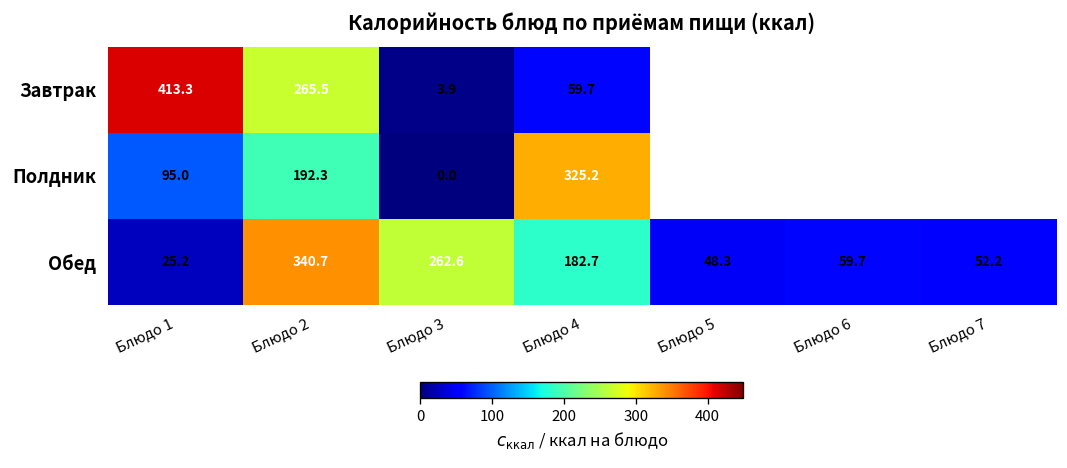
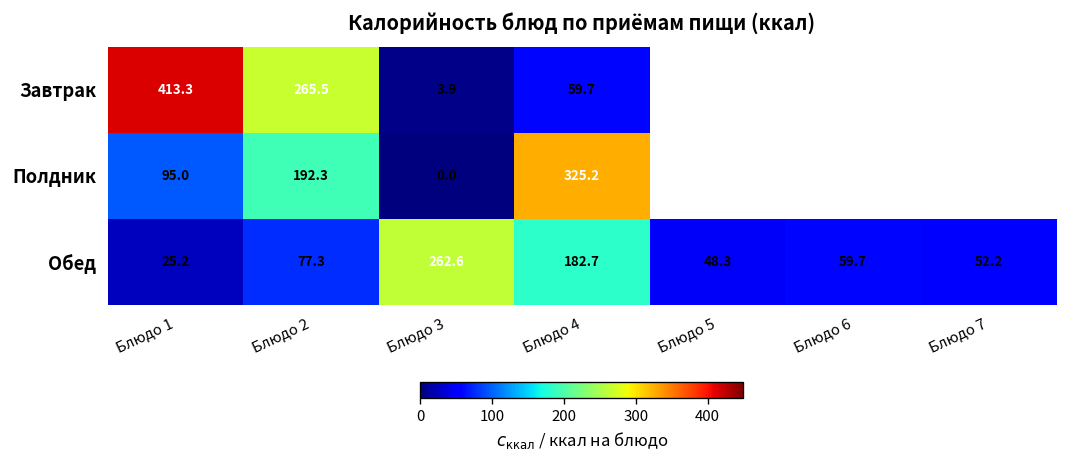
Обед, Блюдо 2: 340.7 -> 77.3
